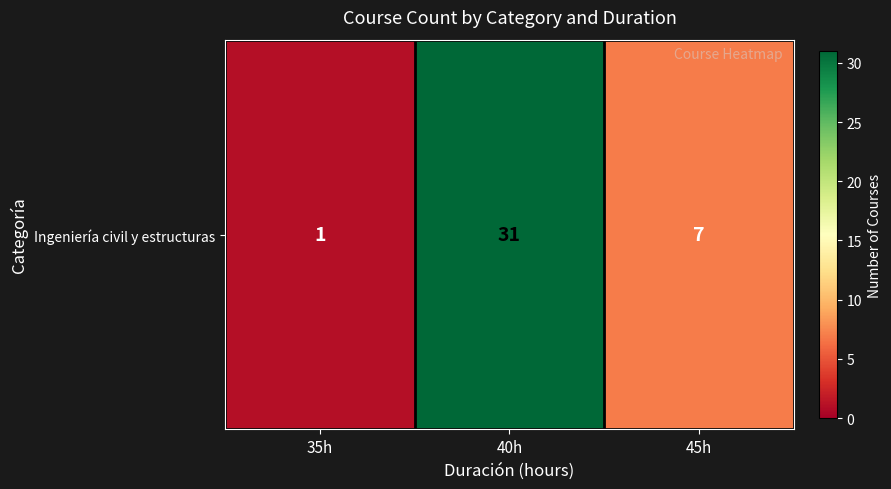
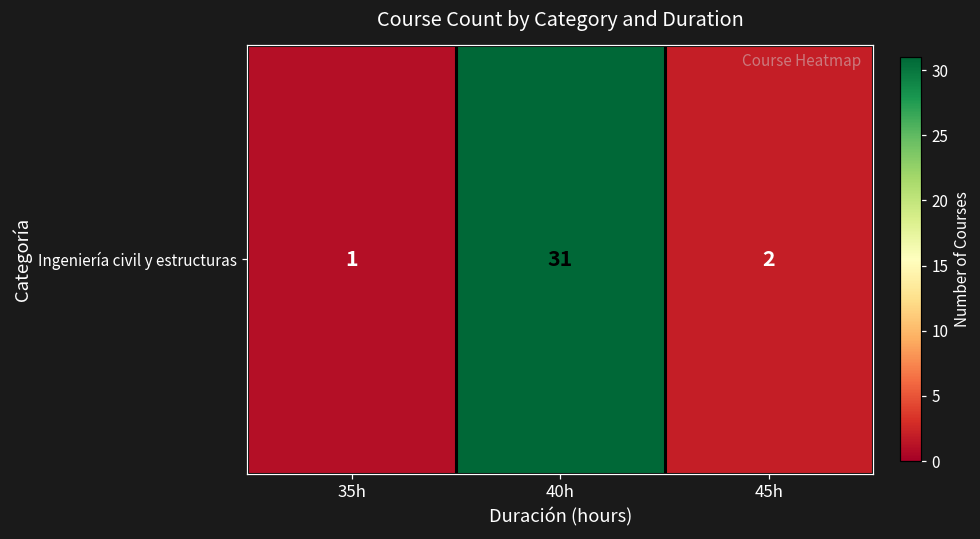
Ingeniería civil y estructuras, 45h: 7 -> 2
